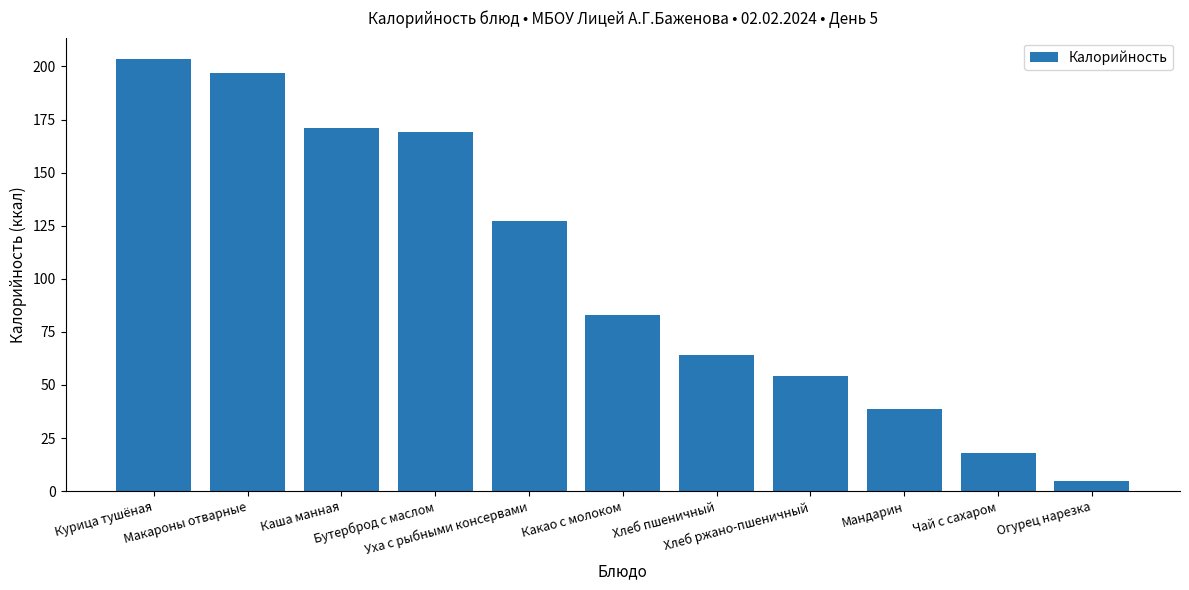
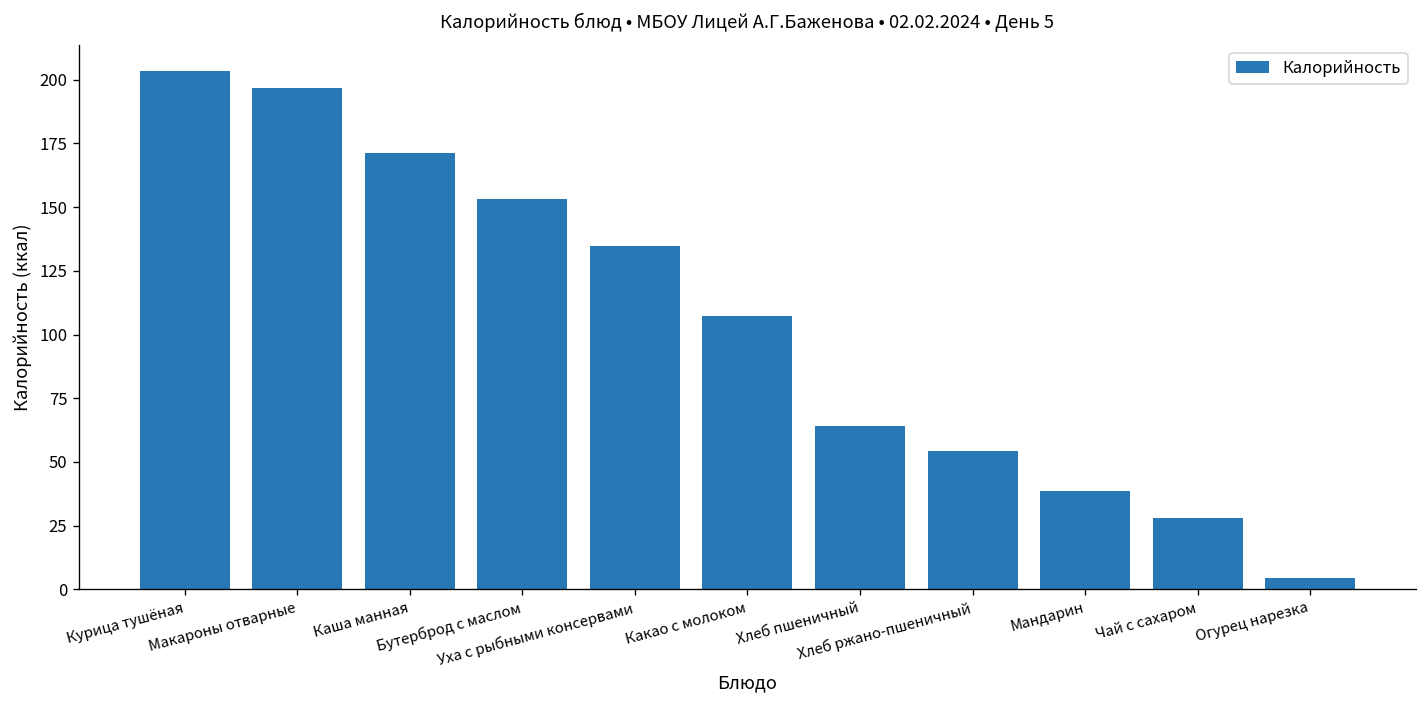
Бутерброд с маслом: 169 -> 153
Уха с рыбными консервами: 127 -> 135
Какао с молоком: 83 -> 107
Чай с сахаром: 18 -> 28
